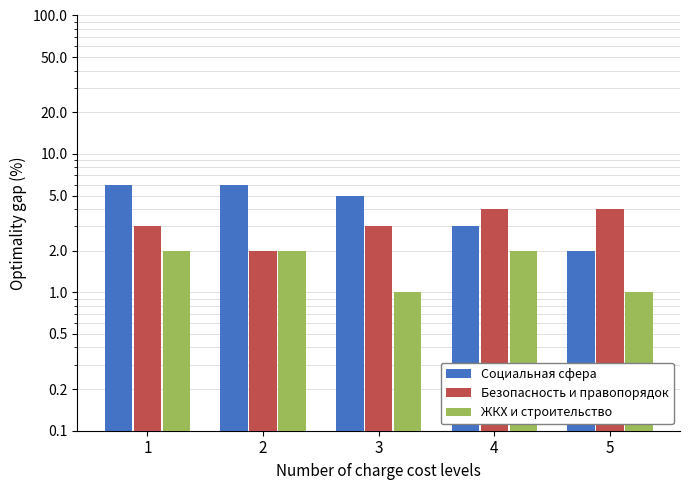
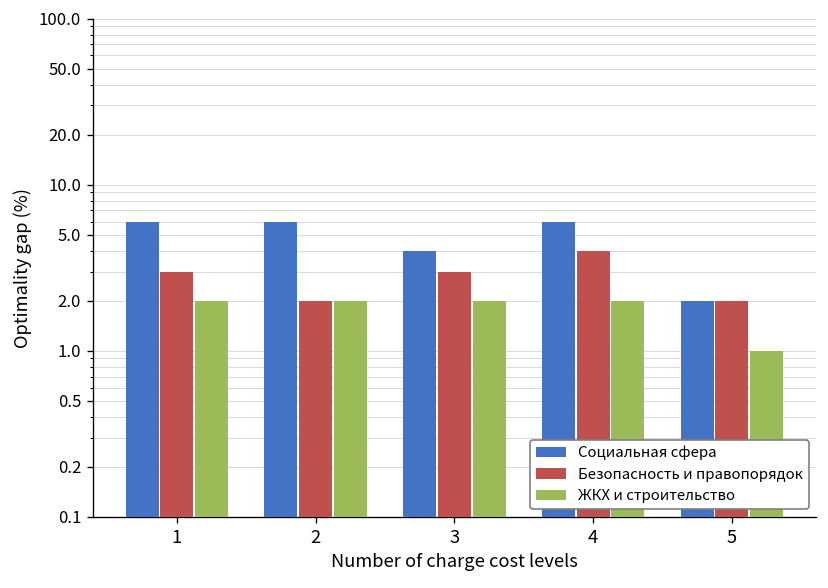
Социальная сфера, 3: 5 -> 4
ЖКХ и строительство, 3: 1 -> 2
Социальная сфера, 4: 3 -> 6
Безопасность и правопорядок, 5: 4 -> 2
